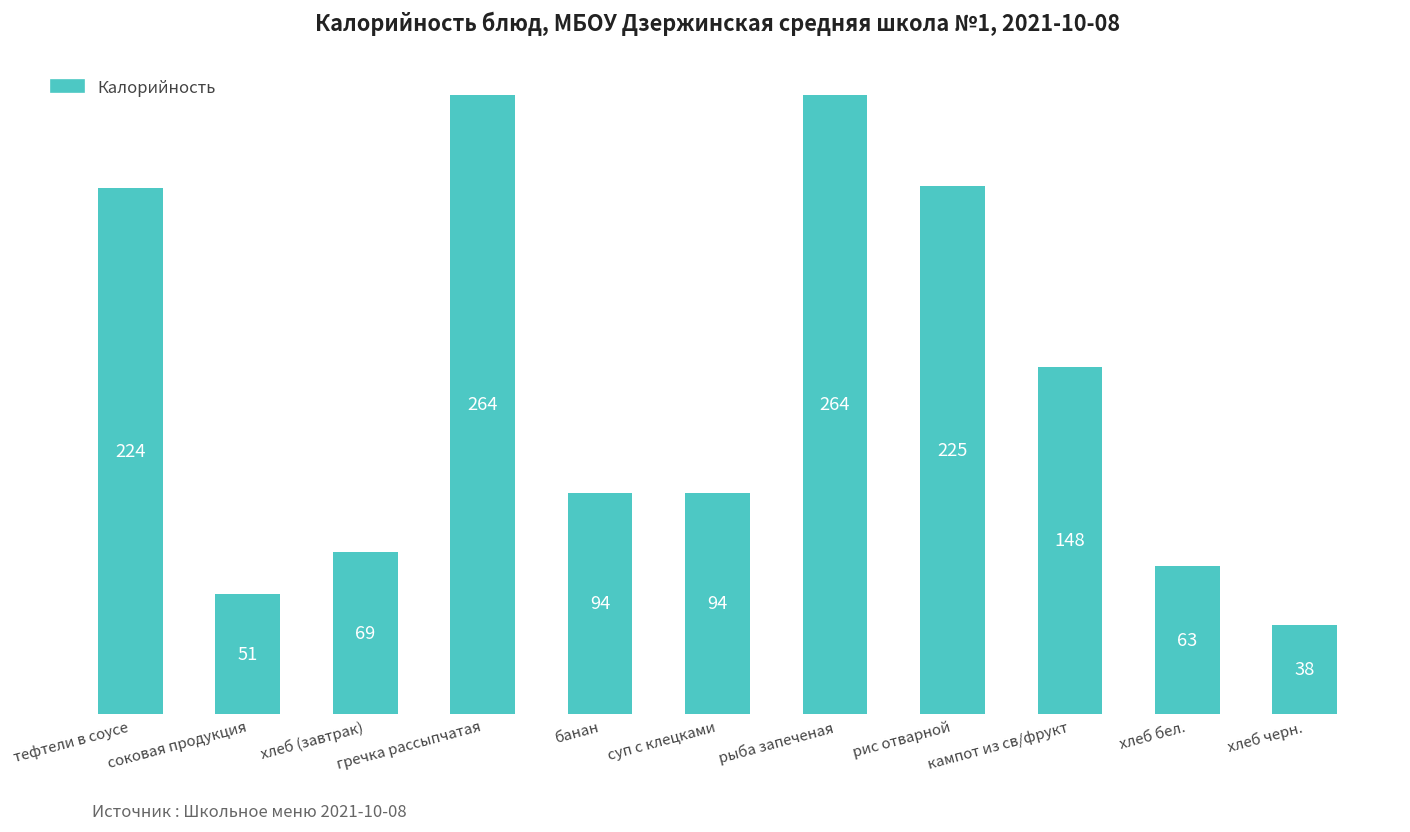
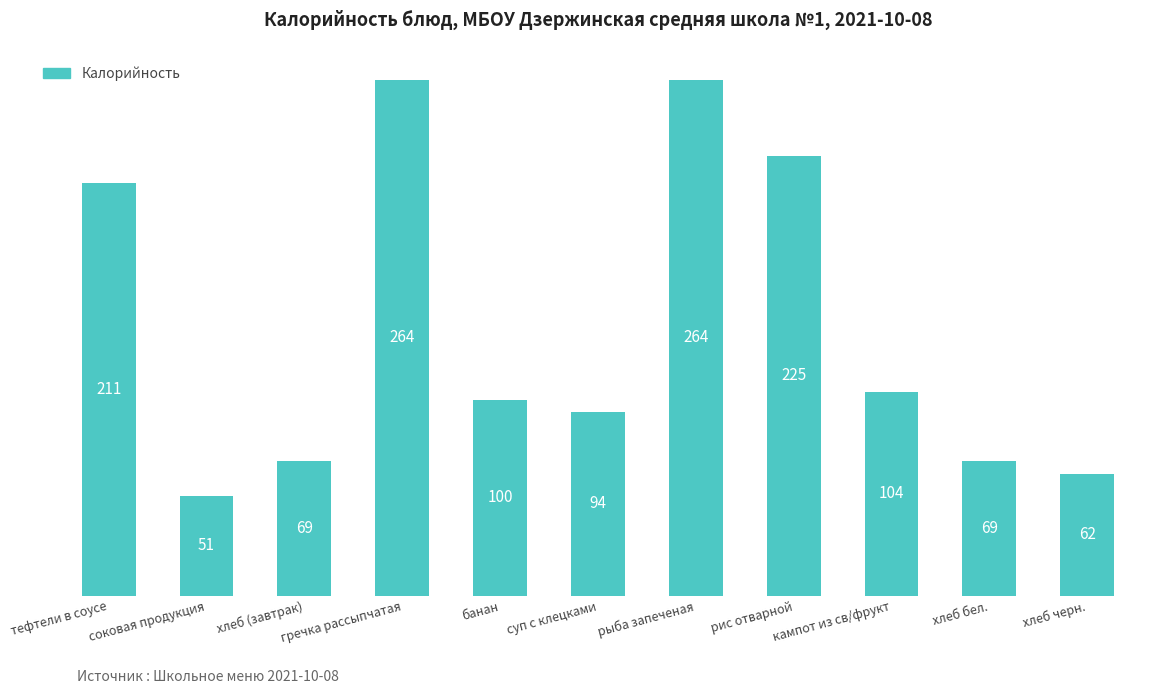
тефтели в соусе: 224 -> 211
банан: 94 -> 100
кампот из св/фрукт: 148 -> 104
хлеб бел.: 63 -> 69
хлеб черн.: 38 -> 62
